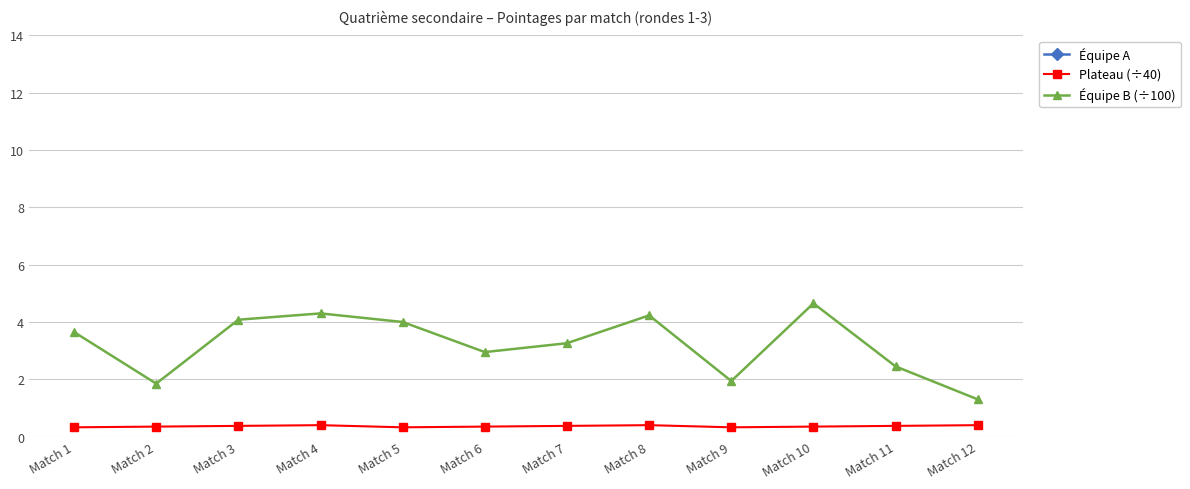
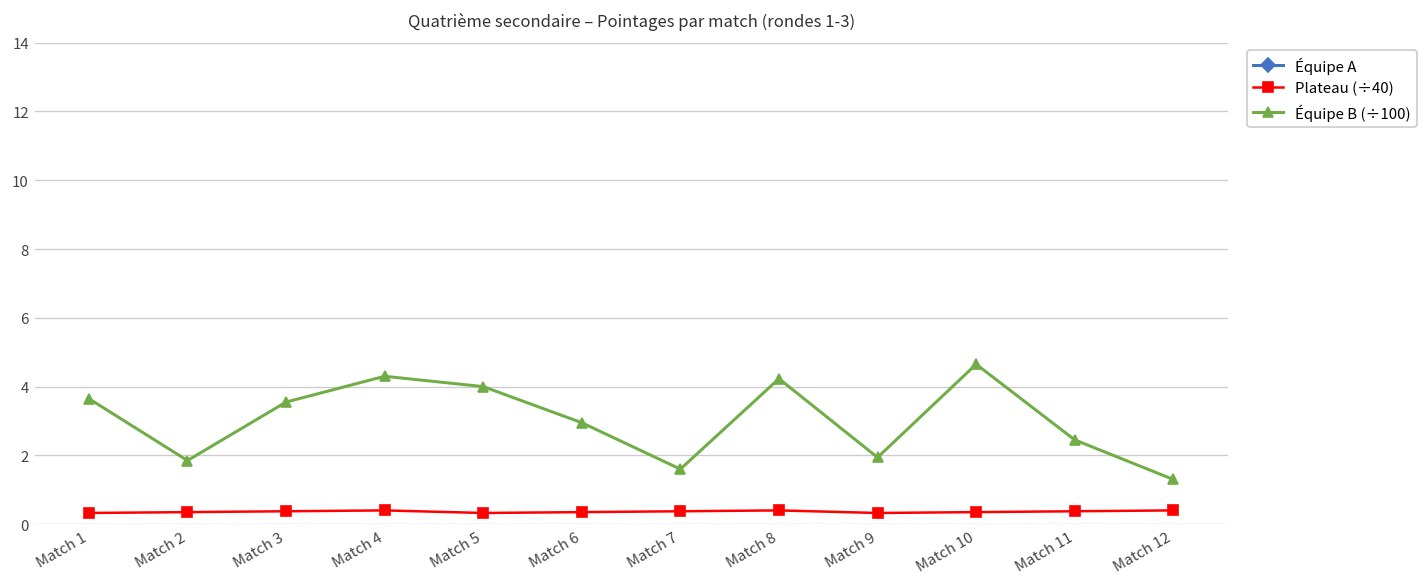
Équipe B (÷100), Match 3: 4.1 -> 3.6
Équipe B (÷100), Match 7: 3.3 -> 1.6
